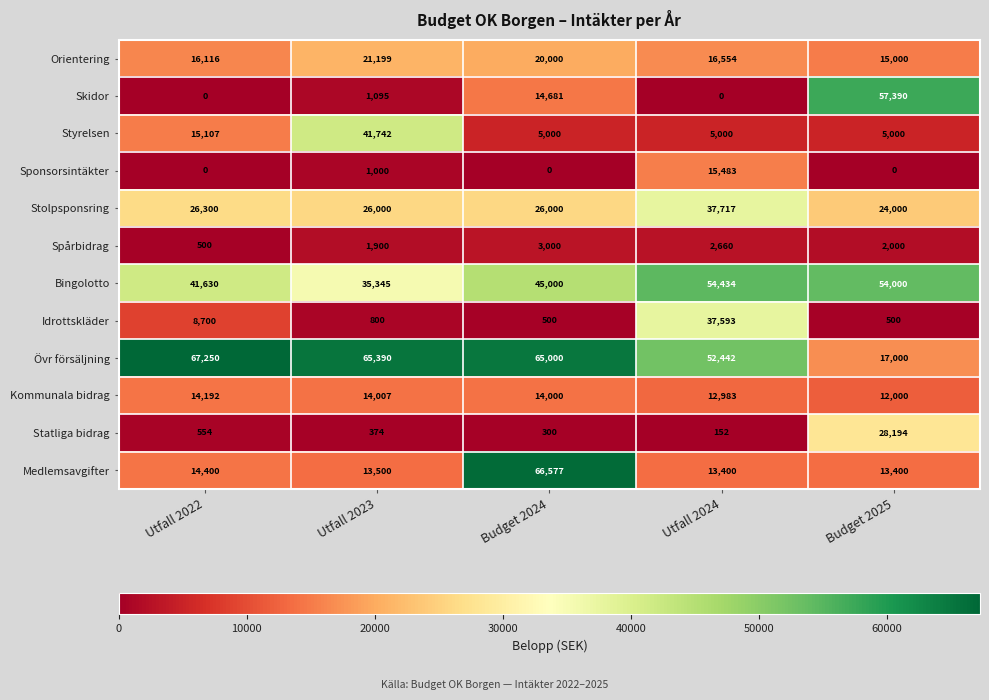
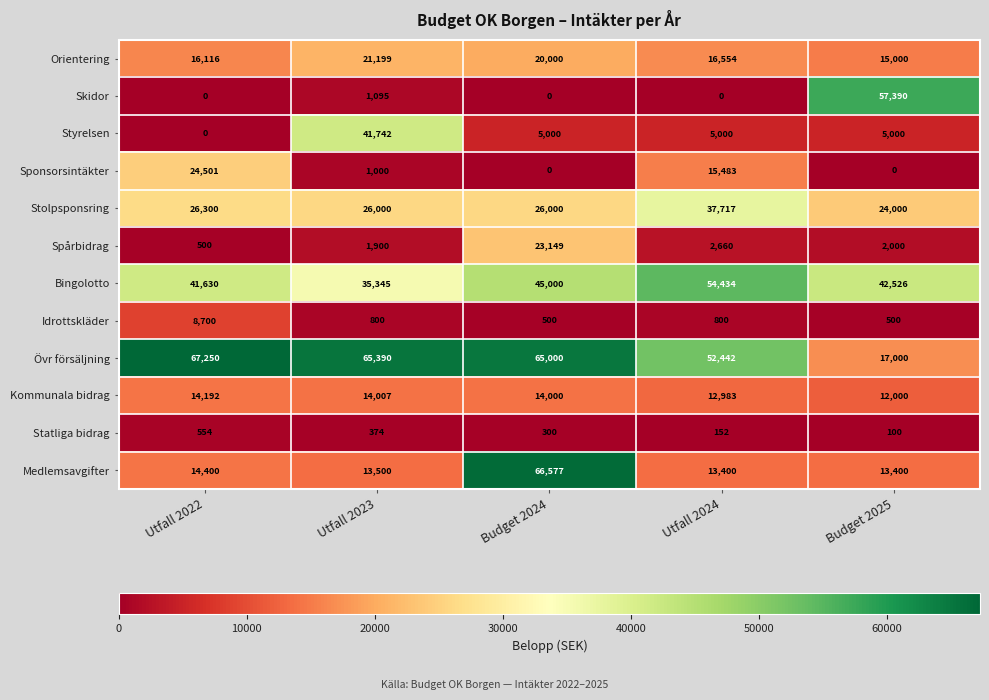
Skidor, Budget 2024: 14,681 -> 0
Styrelsen, Utfall 2022: 15,107 -> 0
Sponsorsintäkter, Utfall 2022: 0 -> 24,501
Spårbidrag, Budget 2024: 3,000 -> 23,149
Bingolotto, Budget 2025: 54,000 -> 42,526
Idrottskläder, Utfall 2024: 37,593 -> 800
Statliga bidrag, Budget 2025: 28,194 -> 100
